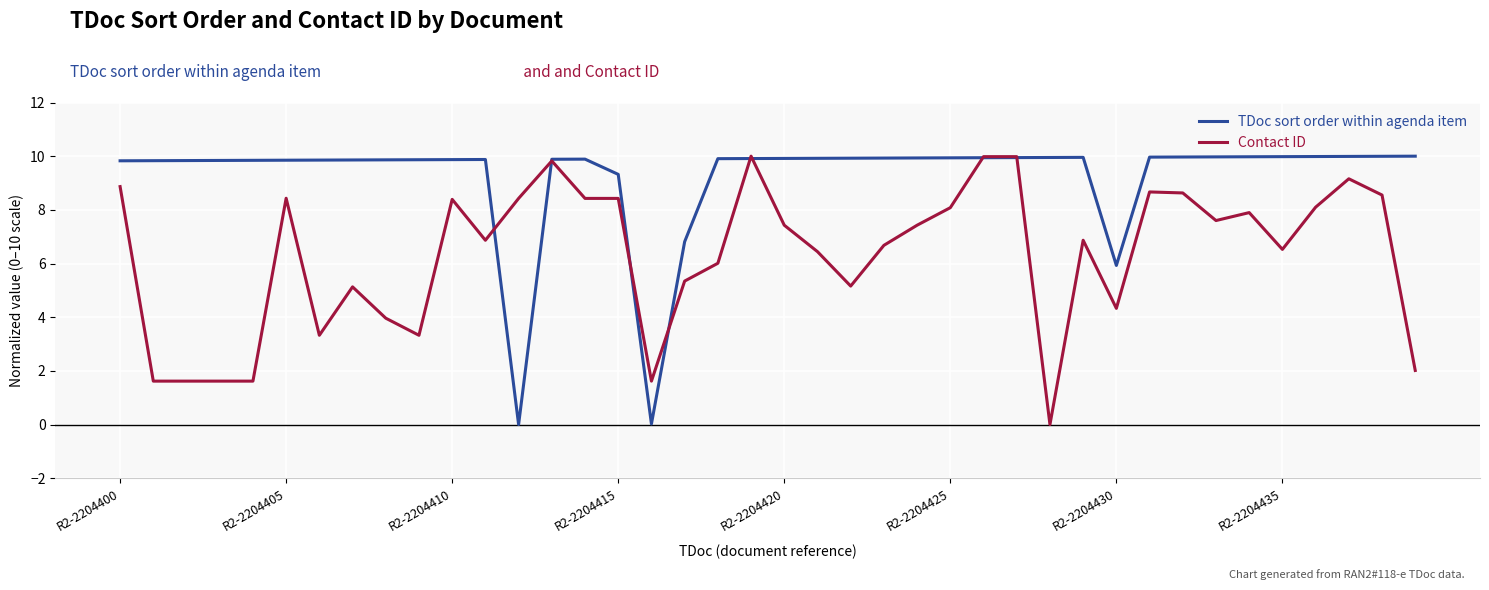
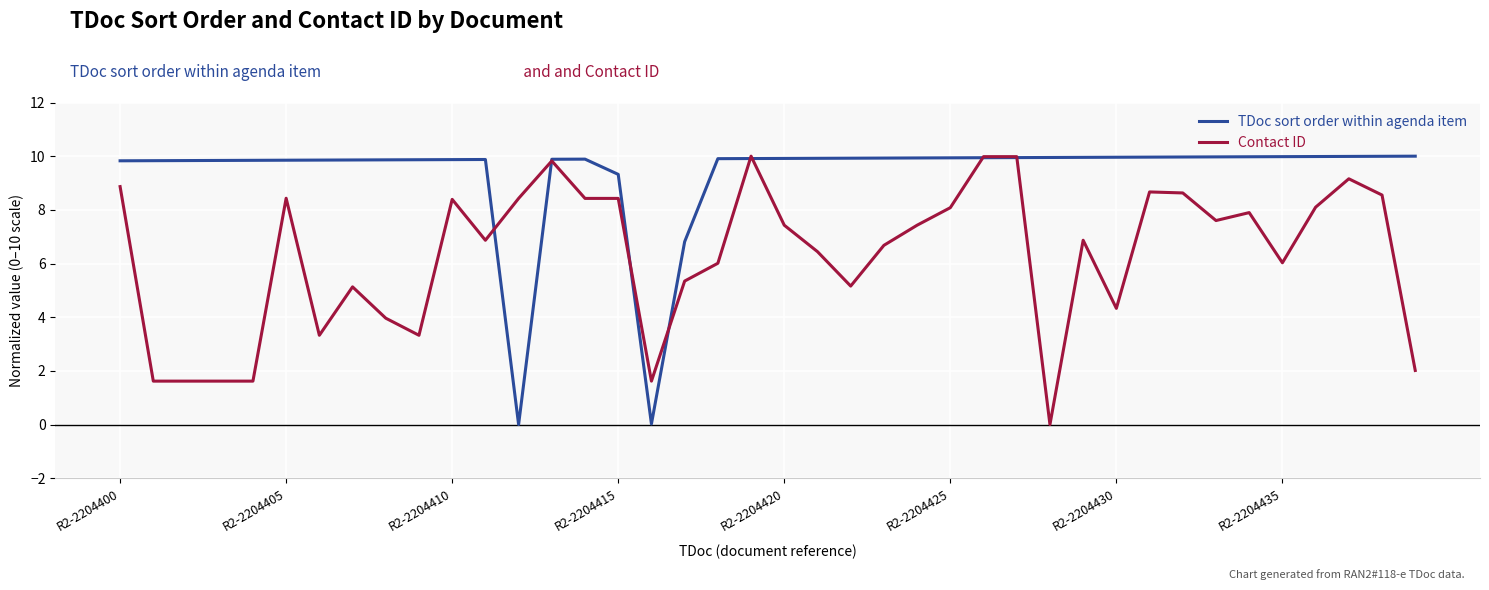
TDoc sort order within agenda item, R2-2204430: 5.9 -> 10.0
Contact ID, R2-2204435: 6.5 -> 6.0
